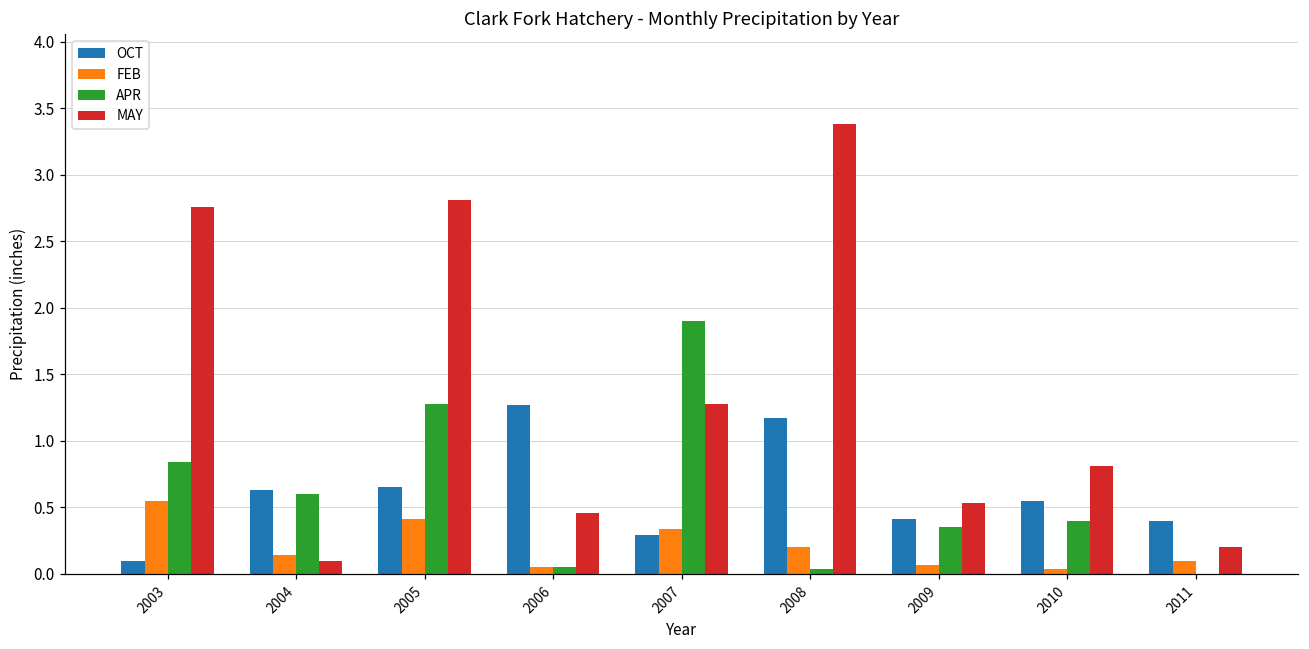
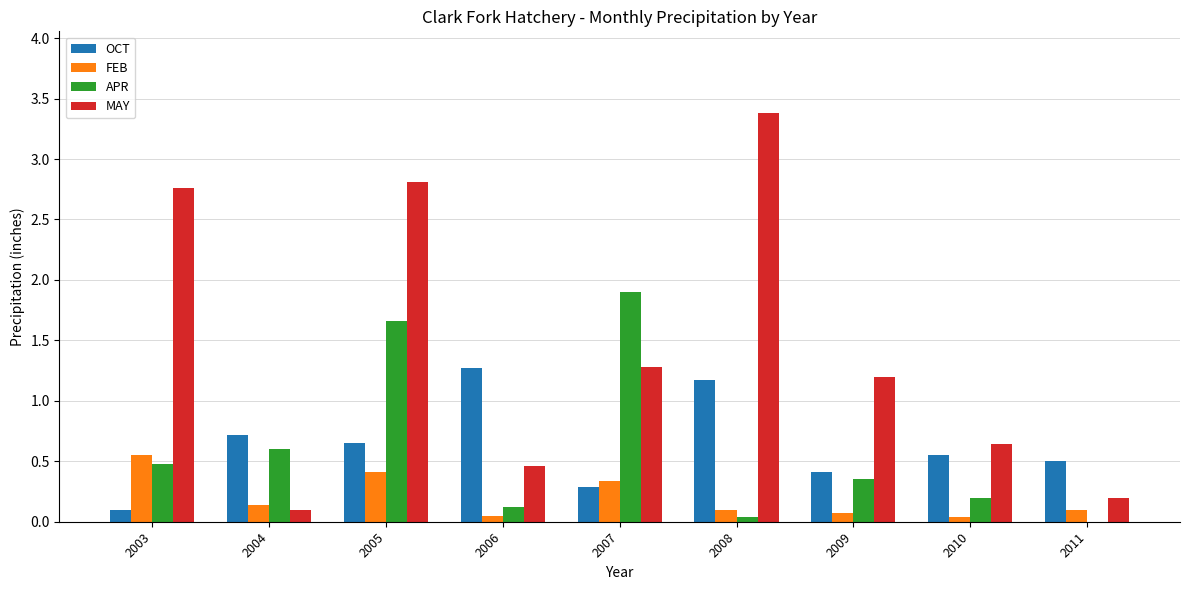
APR, 2003: 0.84 -> 0.48
OCT, 2004: 0.63 -> 0.72
APR, 2005: 1.28 -> 1.66
APR, 2006: 0.05 -> 0.12
FEB, 2008: 0.2 -> 0.1
MAY, 2009: 0.53 -> 1.20
APR, 2010: 0.4 -> 0.2
MAY, 2010: 0.81 -> 0.64
OCT, 2011: 0.4 -> 0.5
